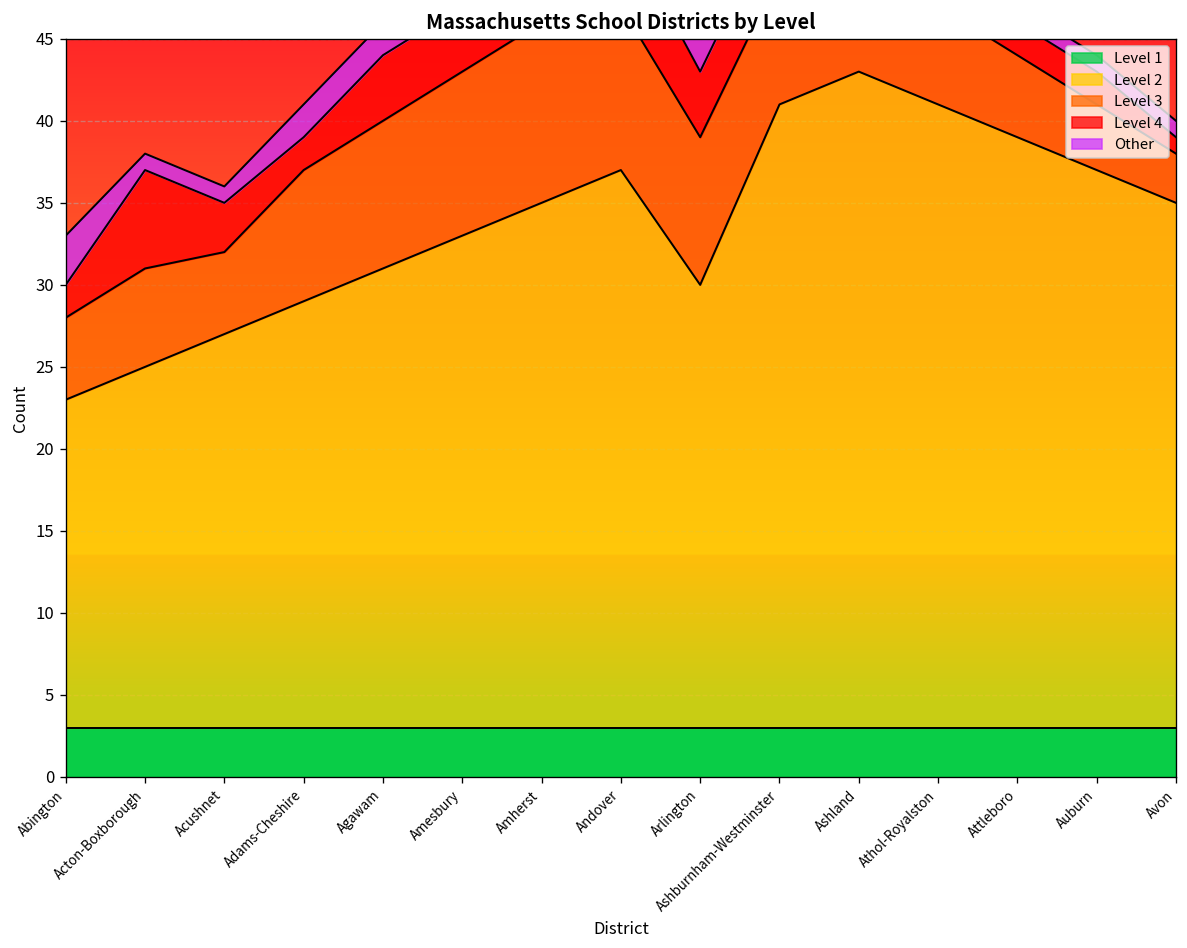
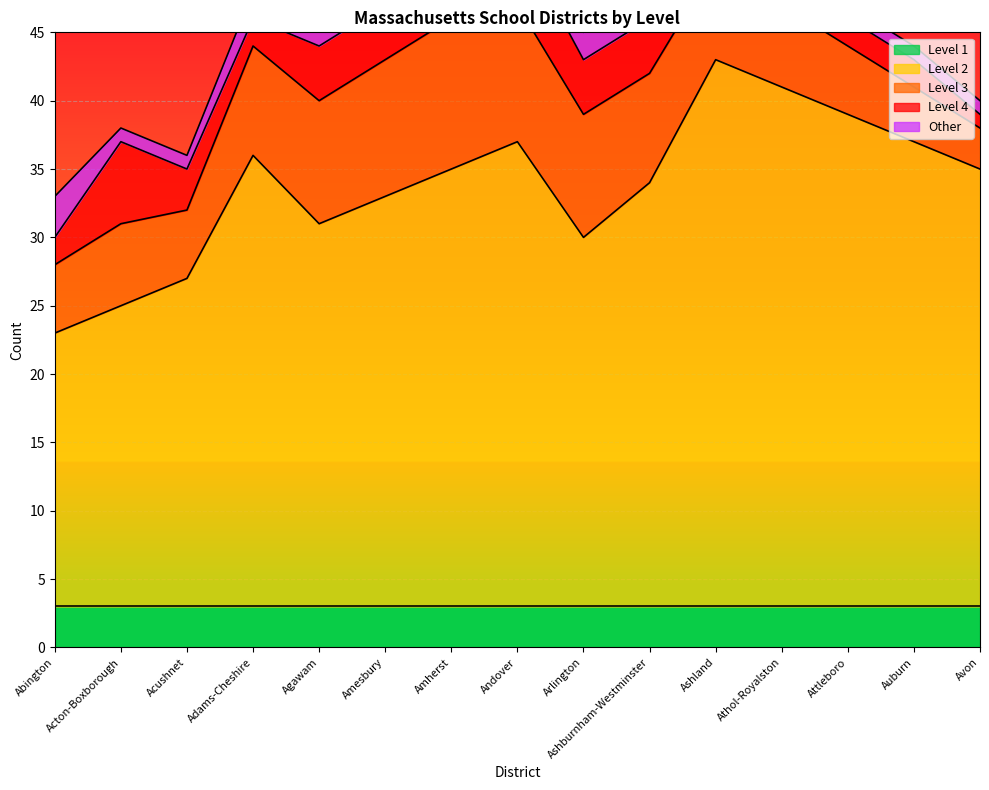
Level 2, Adams-Cheshire: 29.0 -> 36.0
Level 2, Ashburnham-Westminster: 41.0 -> 34.0
